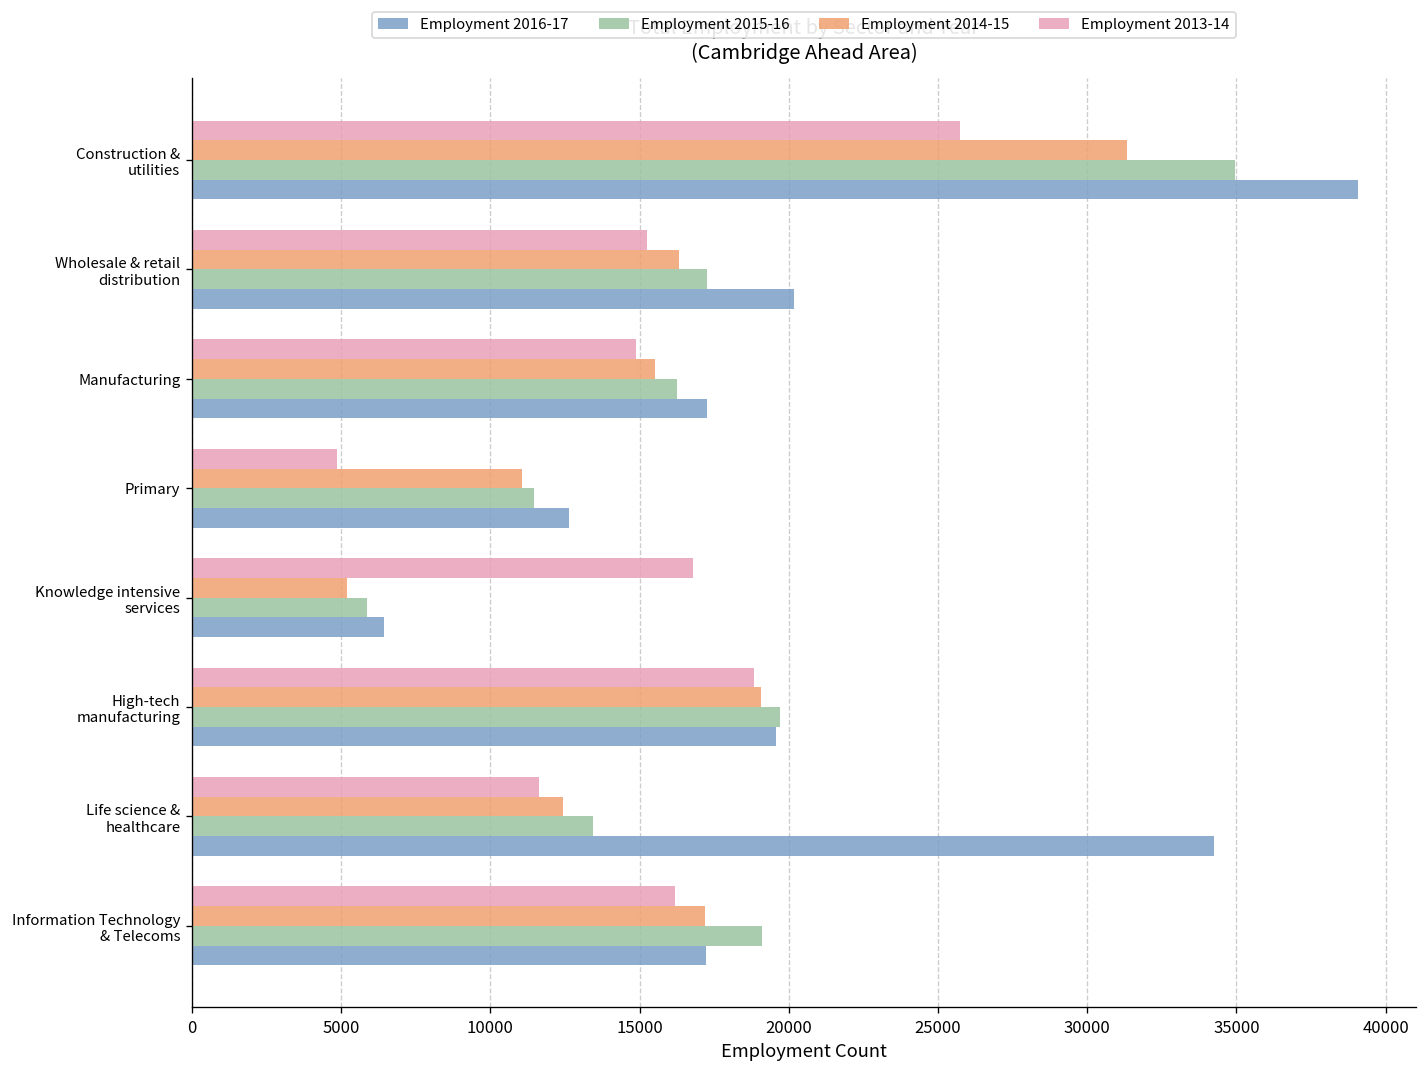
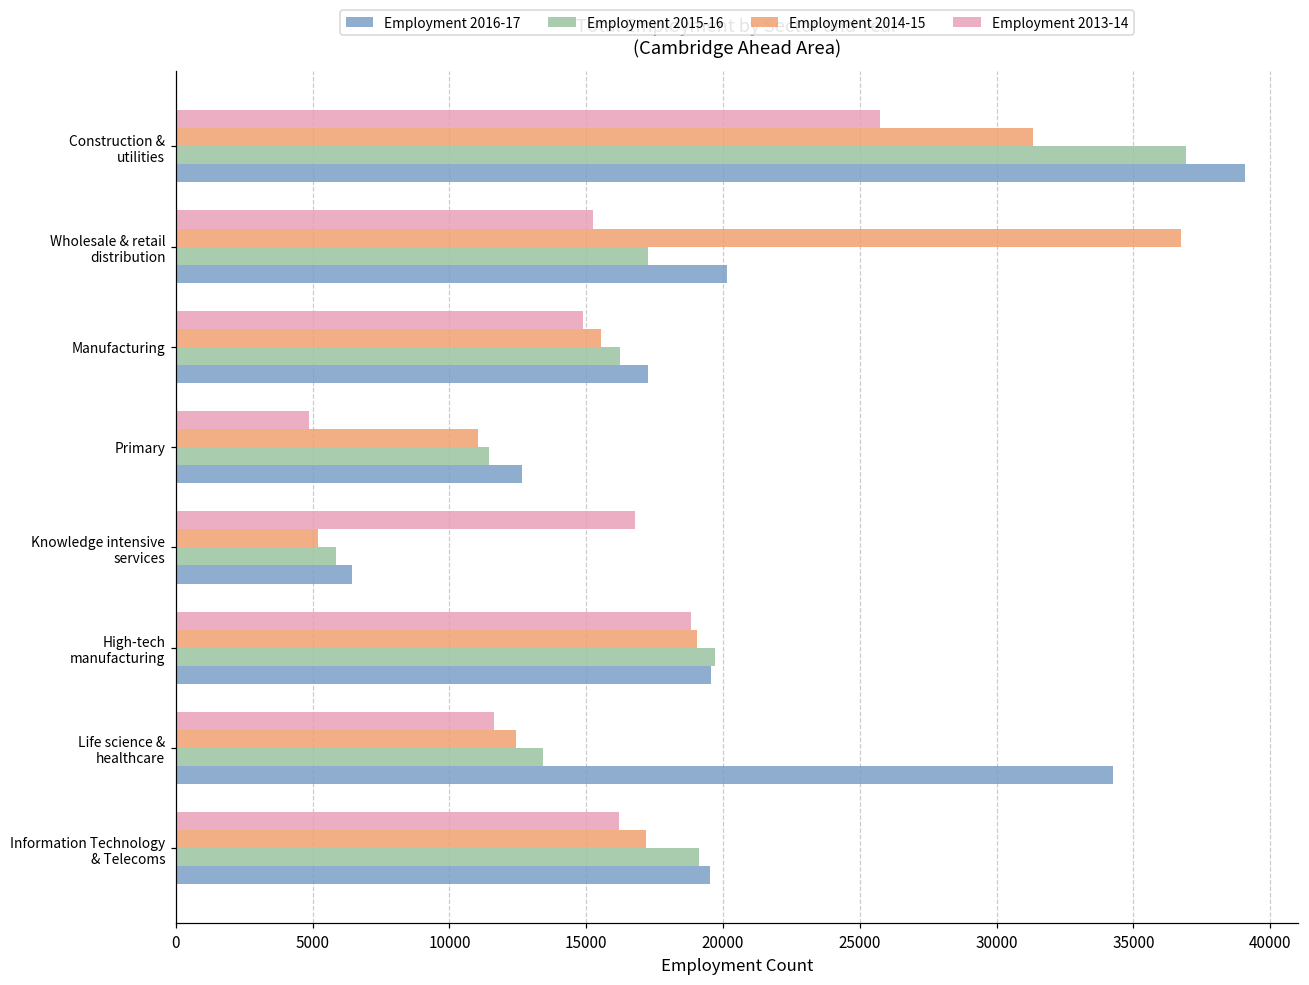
Employment 2015-16, Construction & utilities: 34900 -> 36900
Employment 2014-15, Wholesale & retail distribution: 16300 -> 36700
Employment 2016-17, Information Technology & Telecoms: 17200 -> 19500
